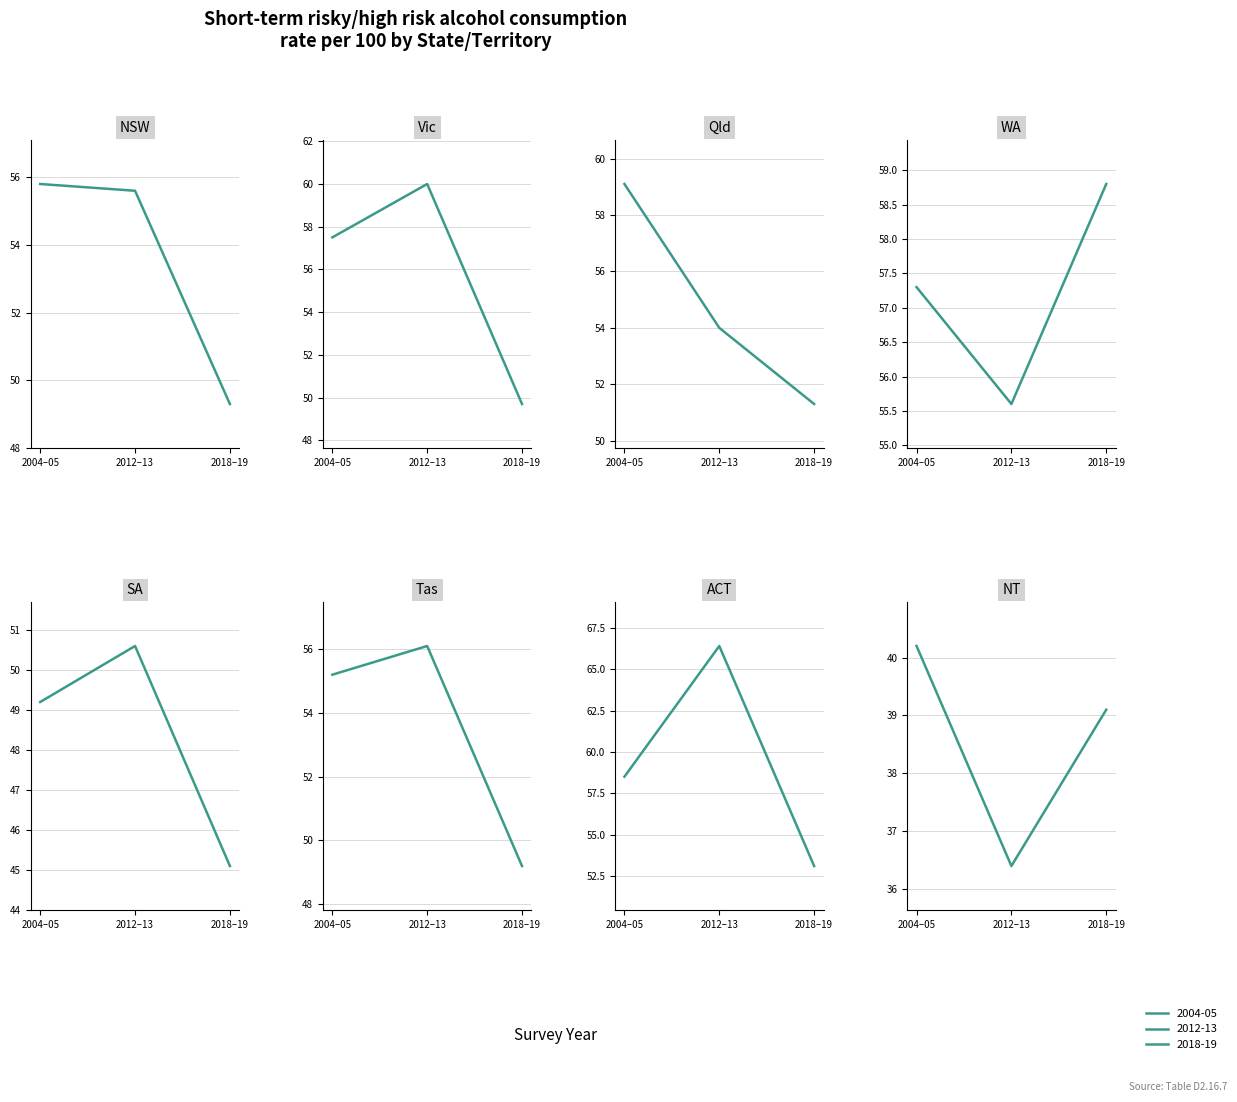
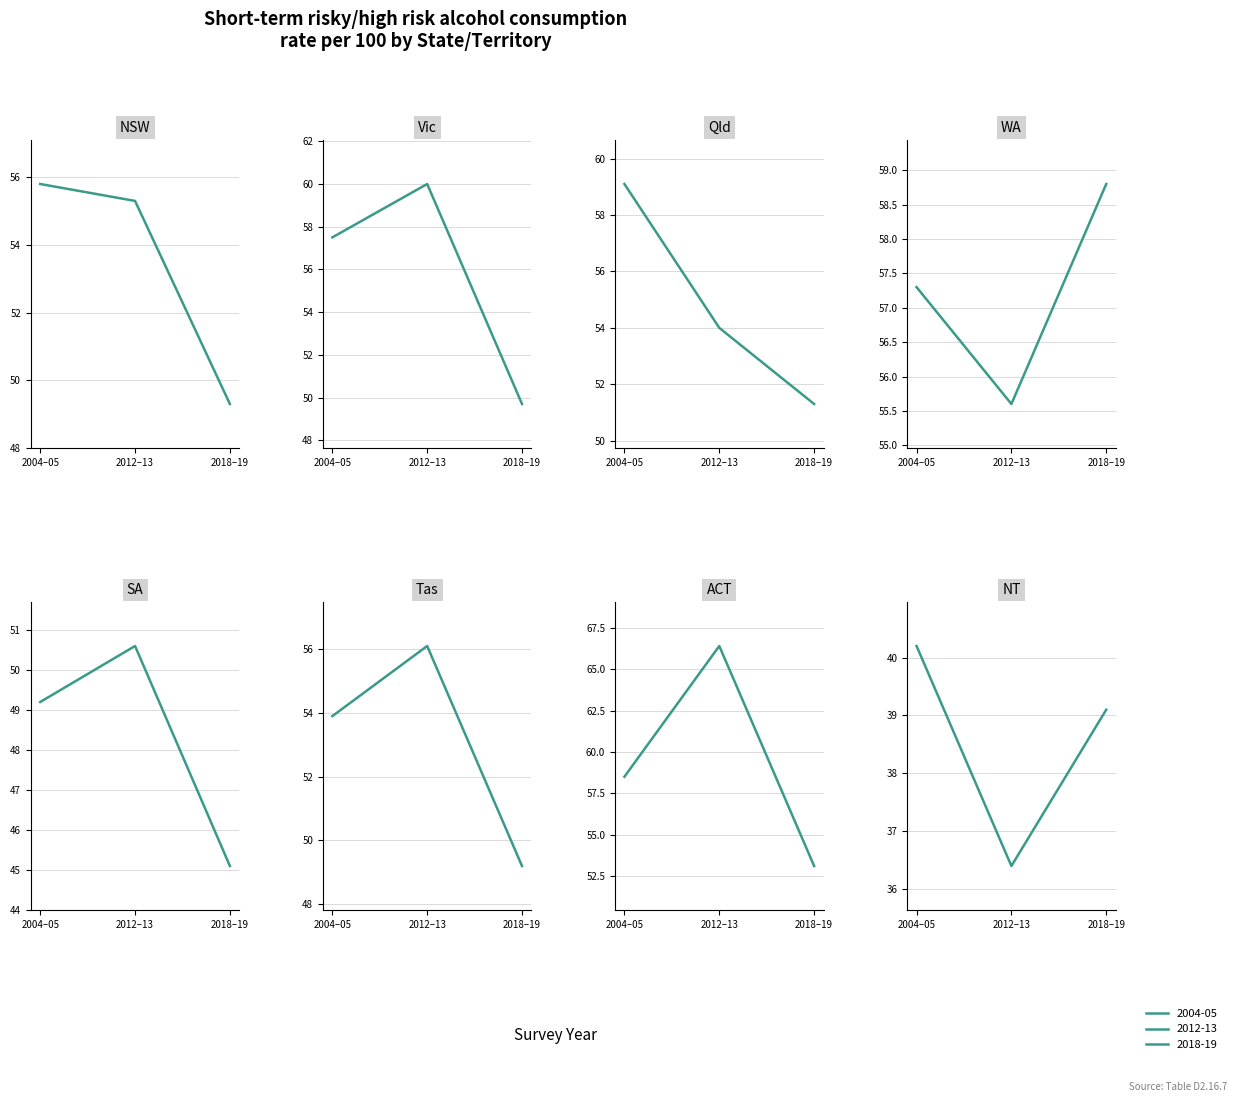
NSW, 2012–13: 55.6 -> 55.3
Tas, 2004–05: 55.2 -> 53.9
